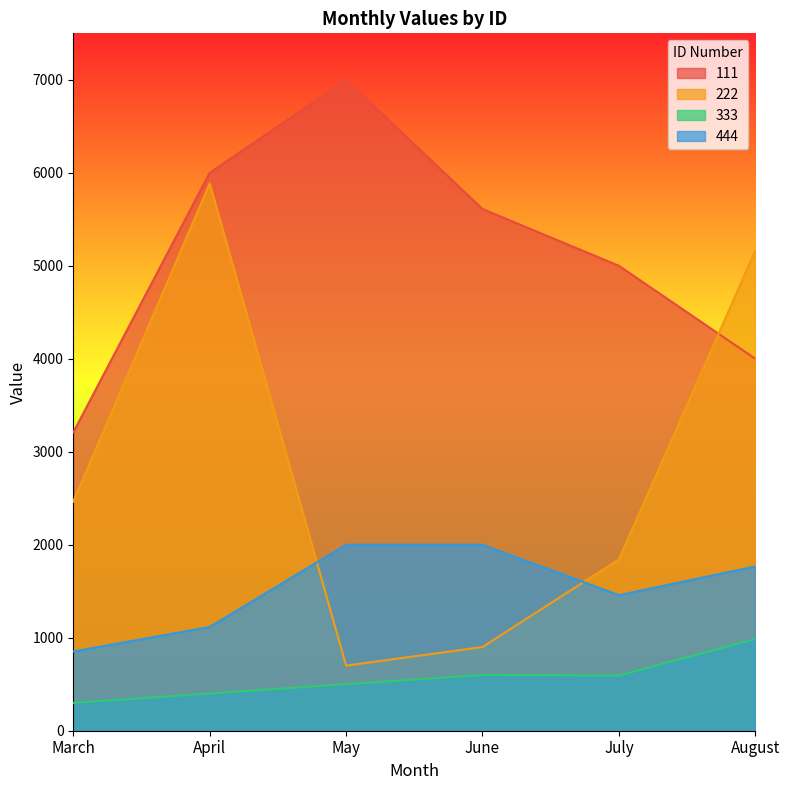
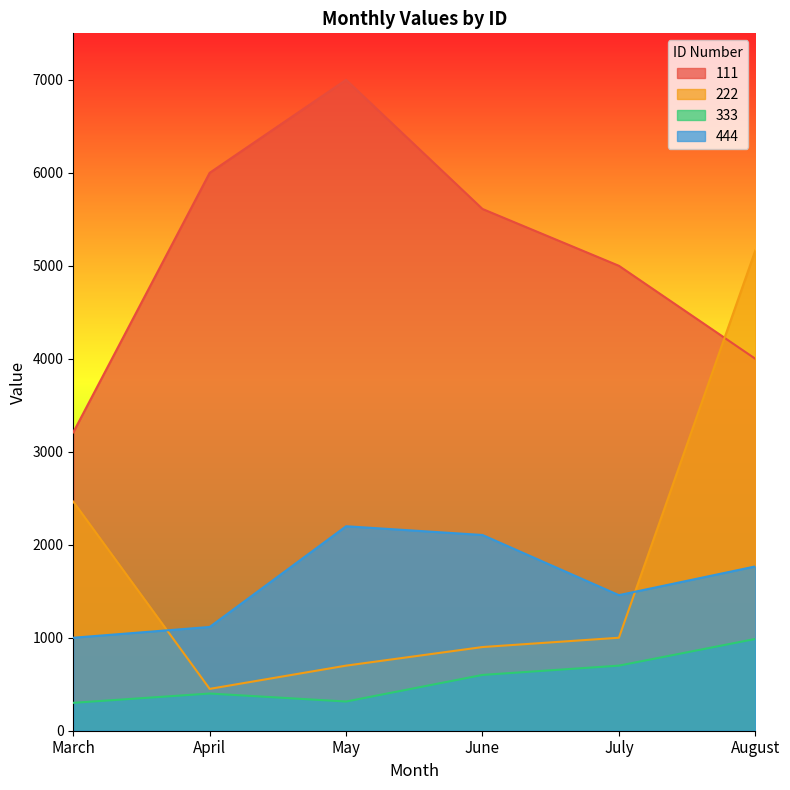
444, March: 900 -> 1000
222, April: 5900 -> 500
333, May: 500 -> 300
444, May: 2000 -> 2200
444, June: 2000 -> 2100
222, July: 1800 -> 1000
333, July: 600 -> 700
